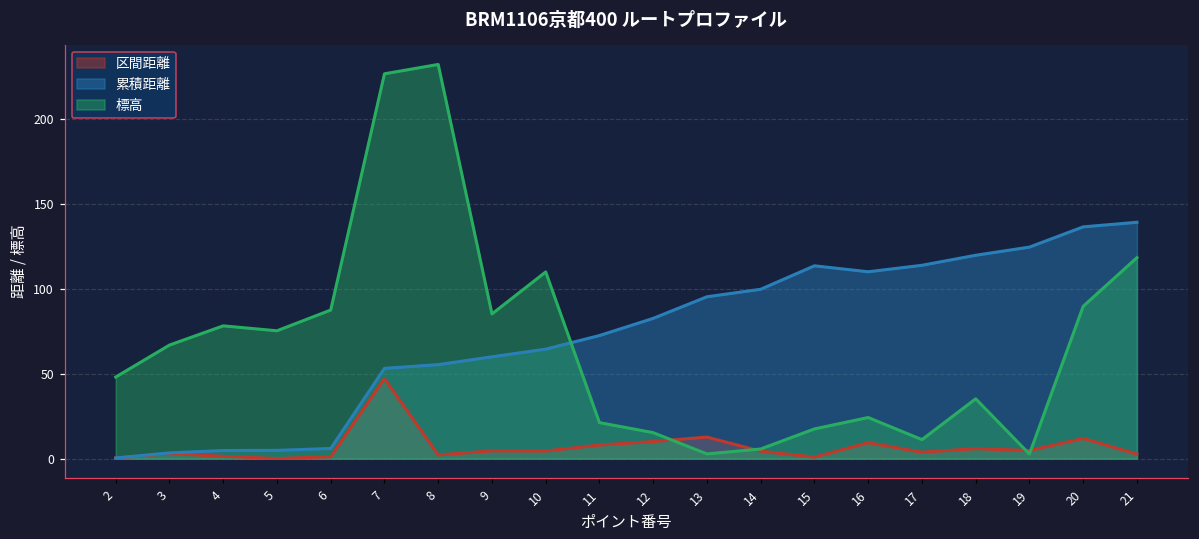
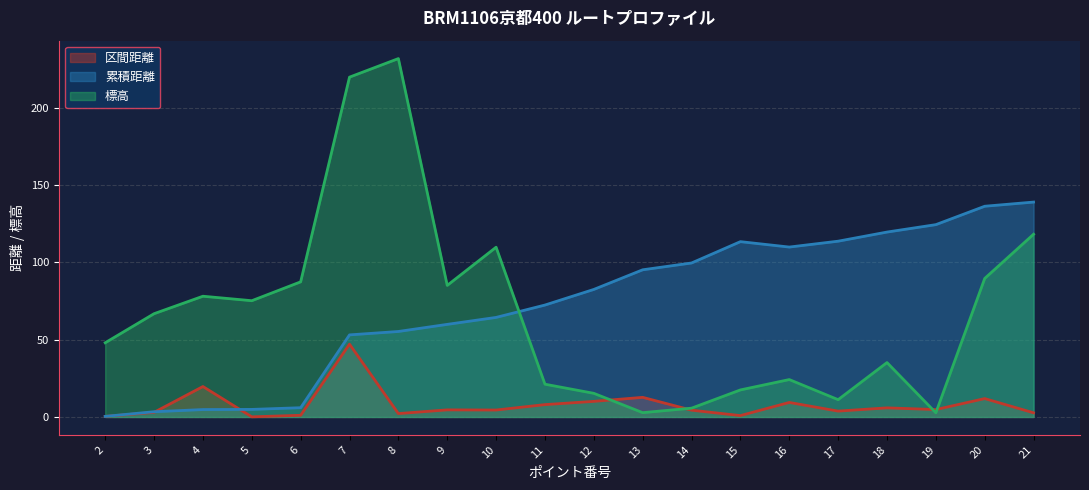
区間距離, 4: 1 -> 20
標高, 7: 226 -> 220
